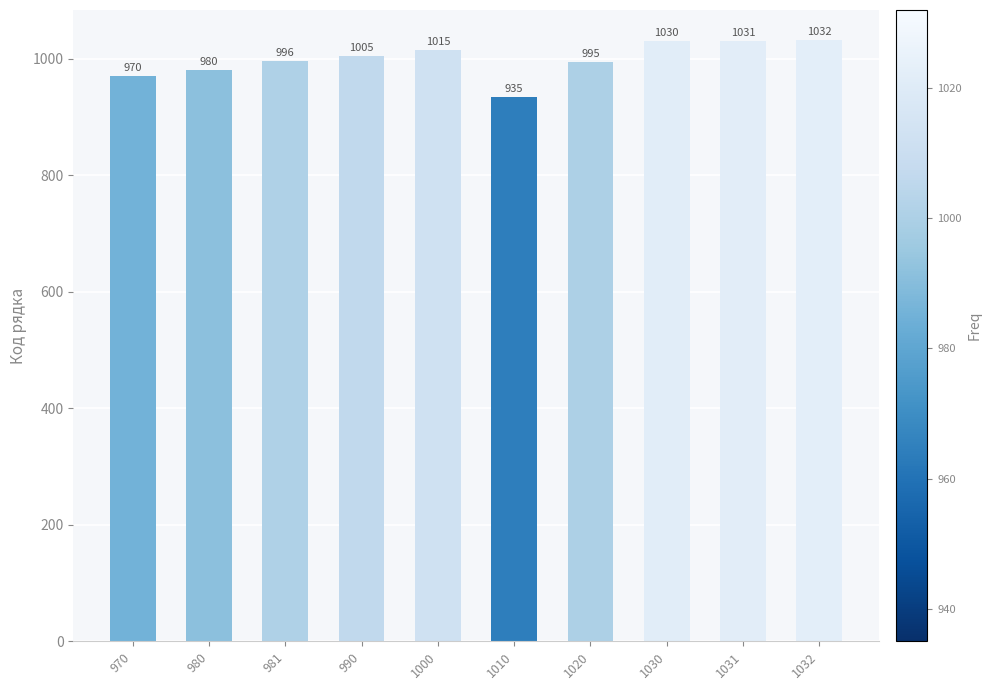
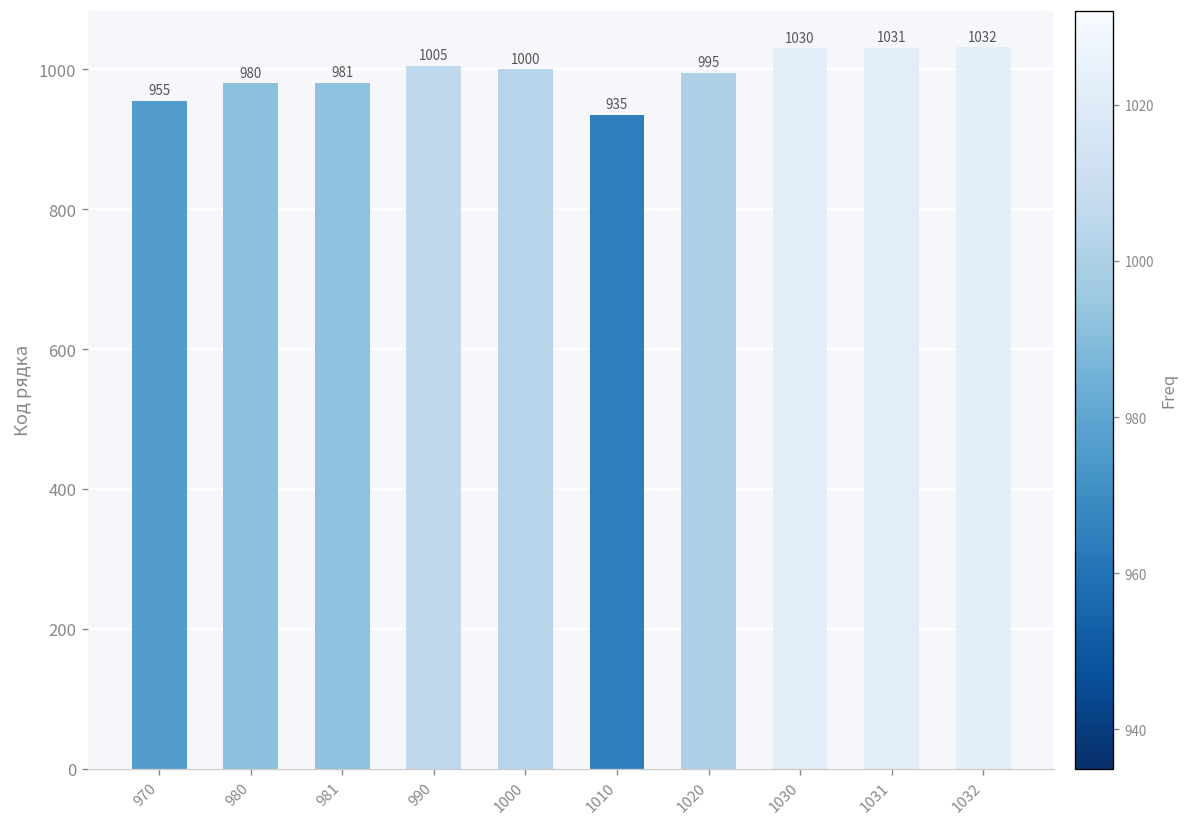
970: 970 -> 955
981: 996 -> 981
1000: 1015 -> 1000
